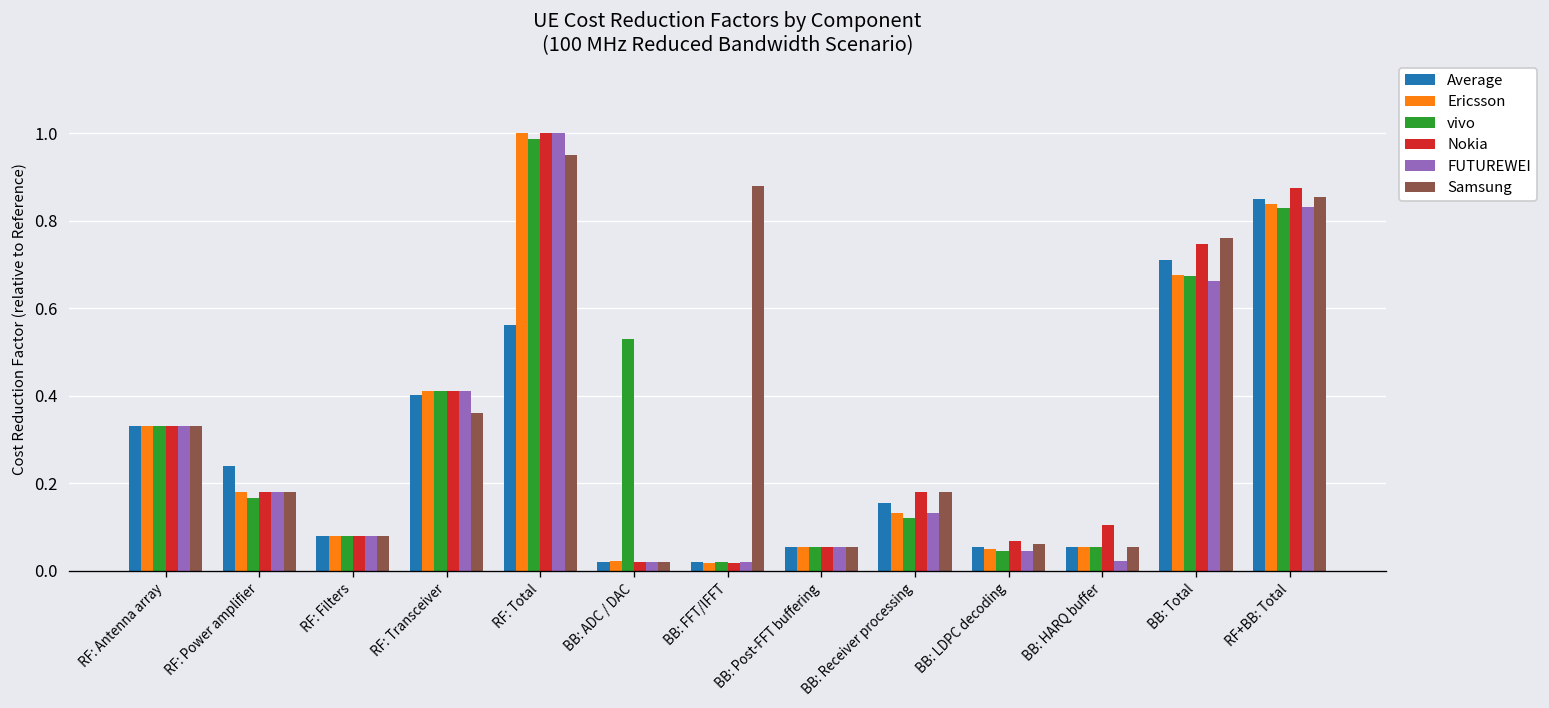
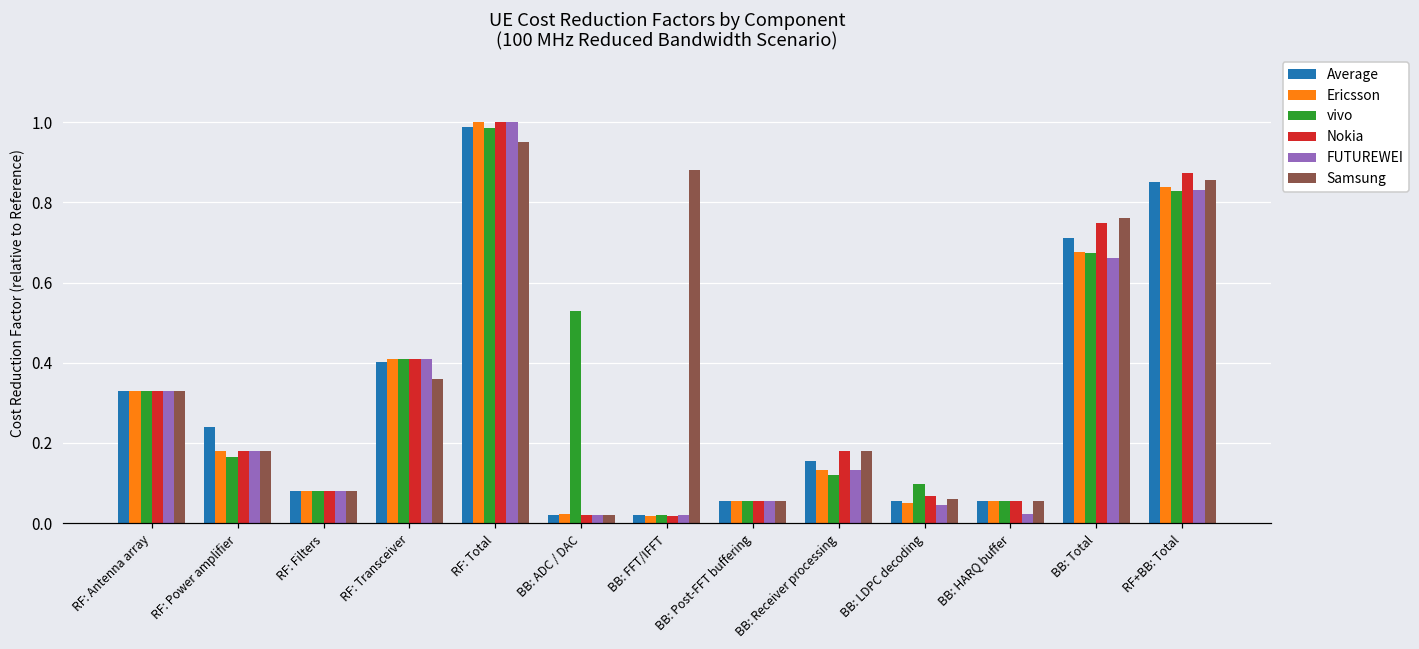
Average, RF: Total: 0.56 -> 0.99
vivo, BB: LDPC decoding: 0.05 -> 0.10
Nokia, BB: HARQ buffer: 0.11 -> 0.06
